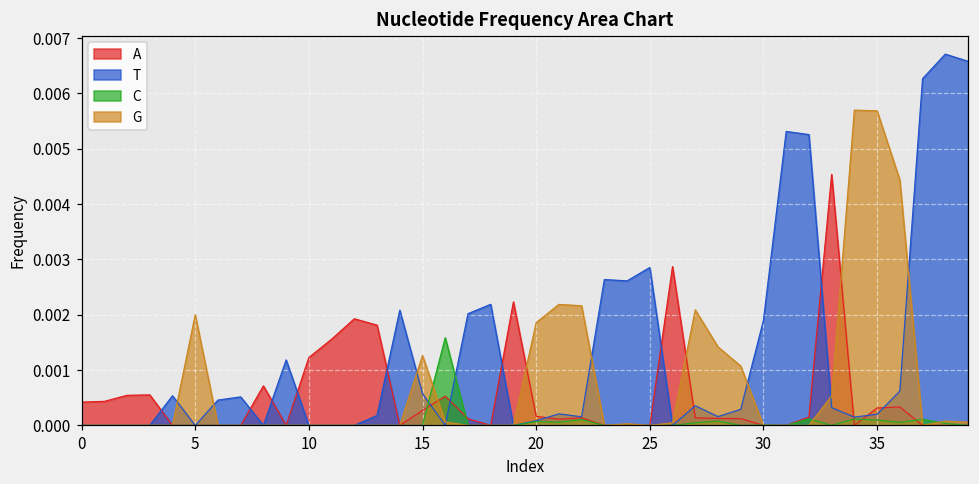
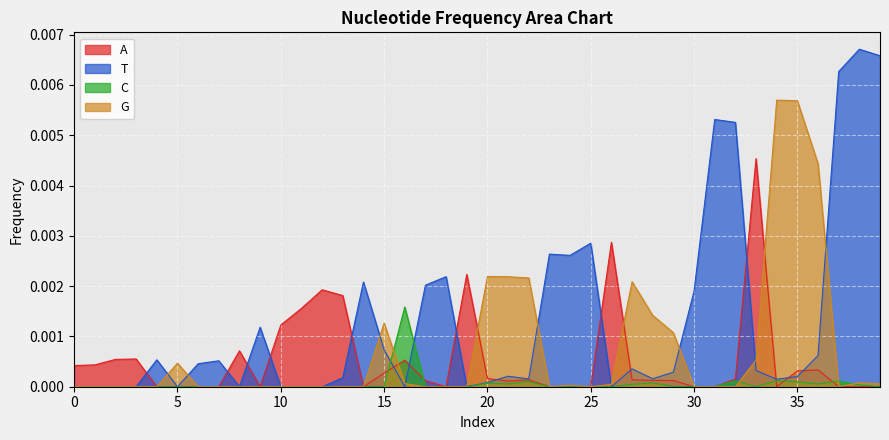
G, 5: 0.0020 -> 0.0005
T, 15: 0.0006 -> 0.0007
G, 20: 0.0019 -> 0.0022
